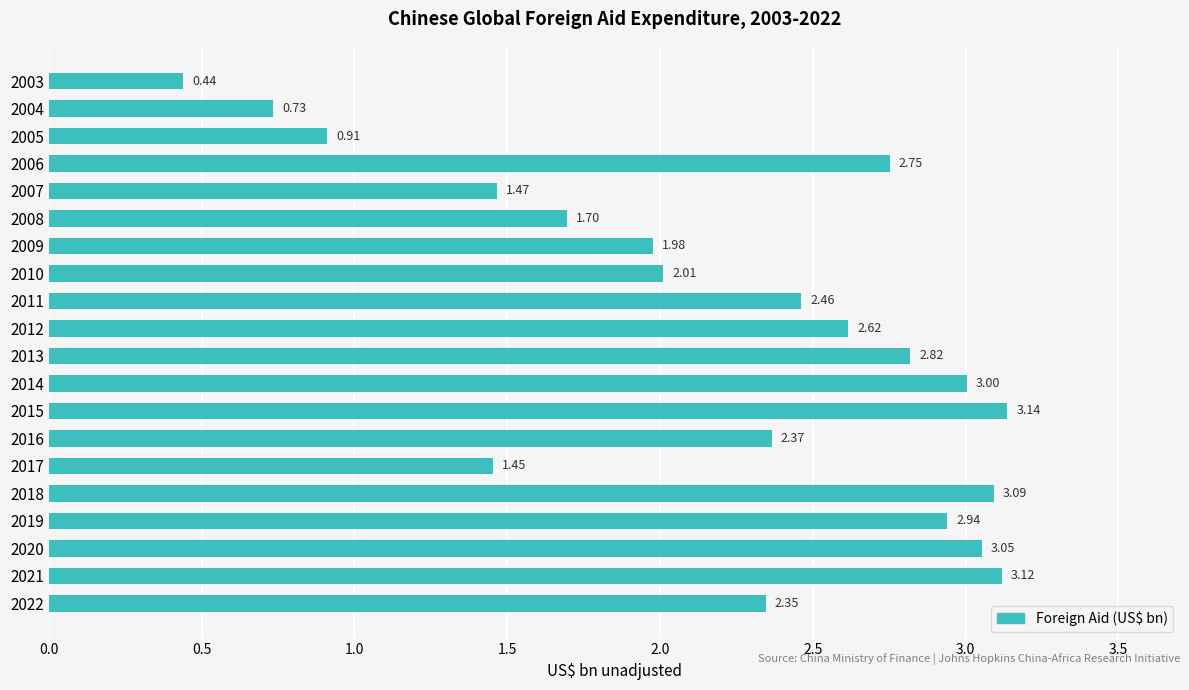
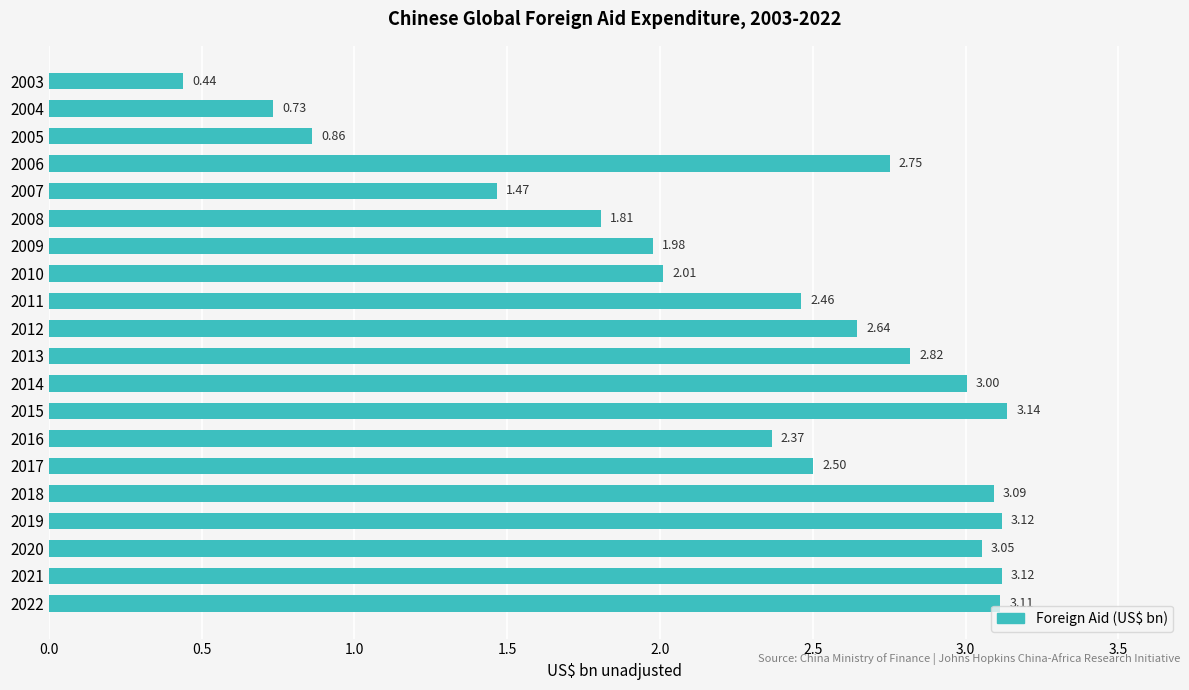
2005: 0.91 -> 0.86
2008: 1.70 -> 1.81
2012: 2.62 -> 2.64
2017: 1.45 -> 2.50
2019: 2.94 -> 3.12
2022: 2.35 -> 3.11
